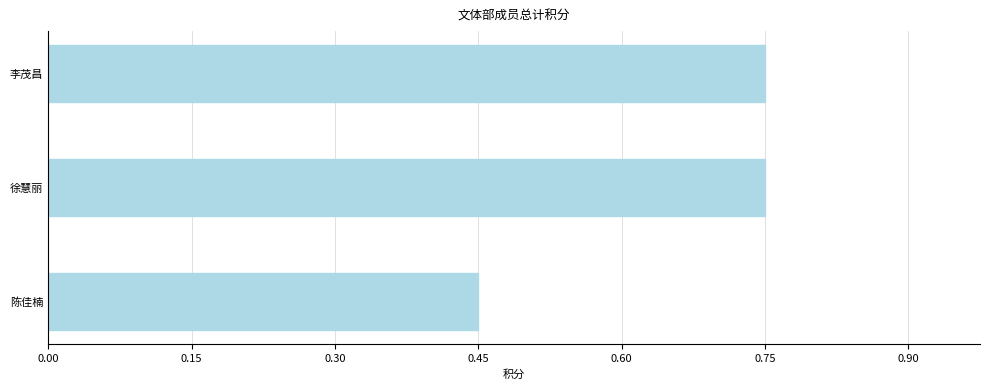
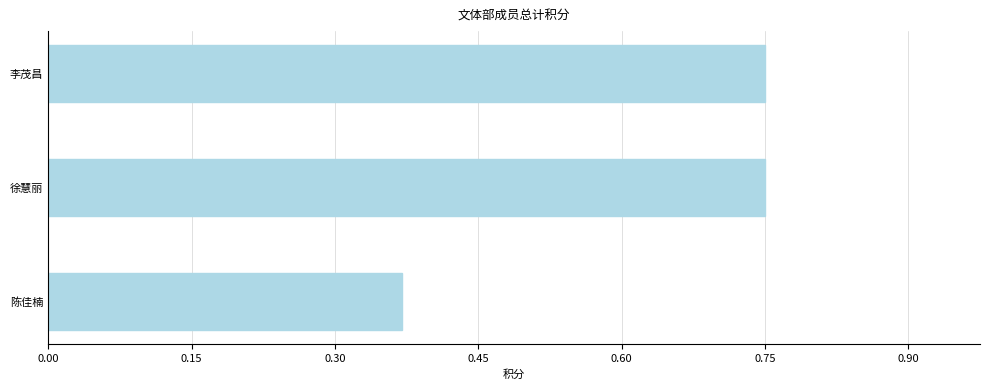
陈佳楠: 0.45 -> 0.37
